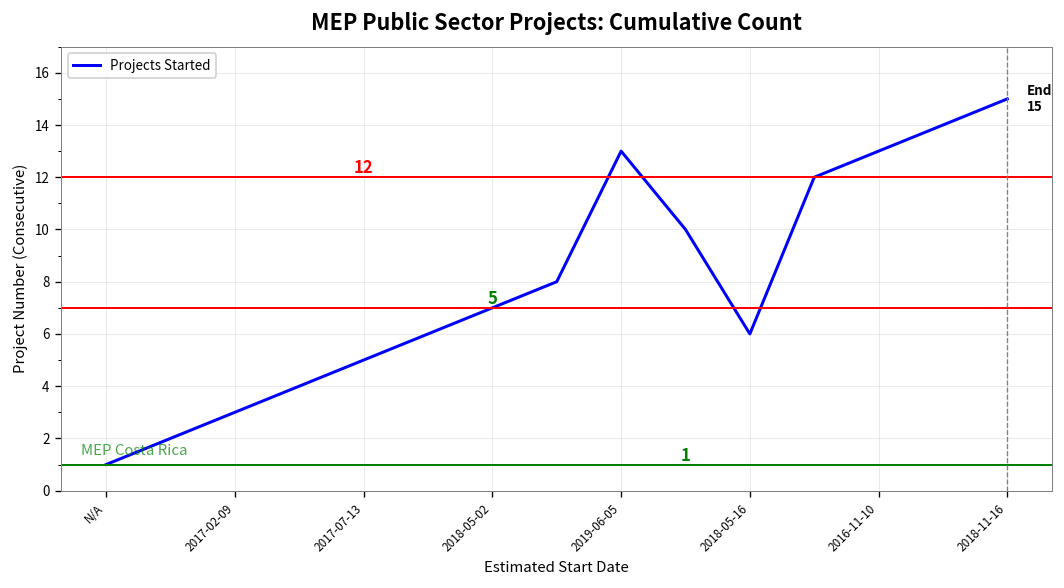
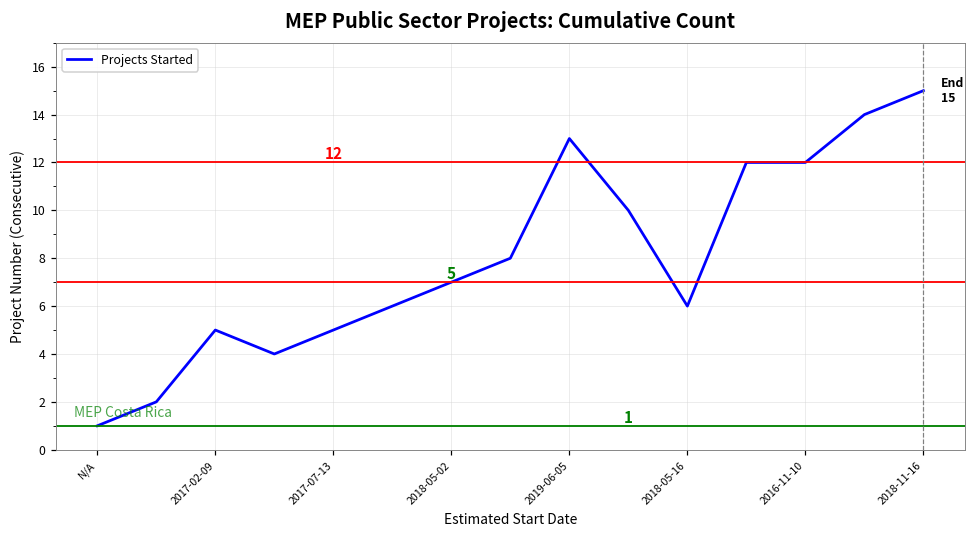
2017-02-09: 3 -> 5
2016-11-10: 13 -> 12
